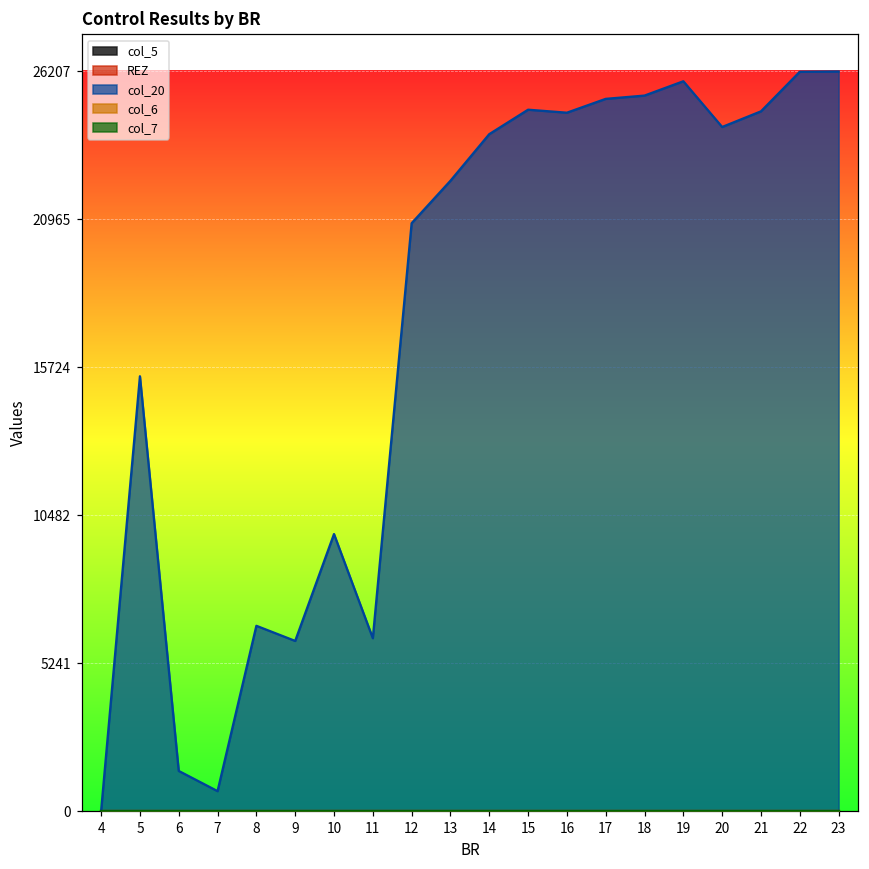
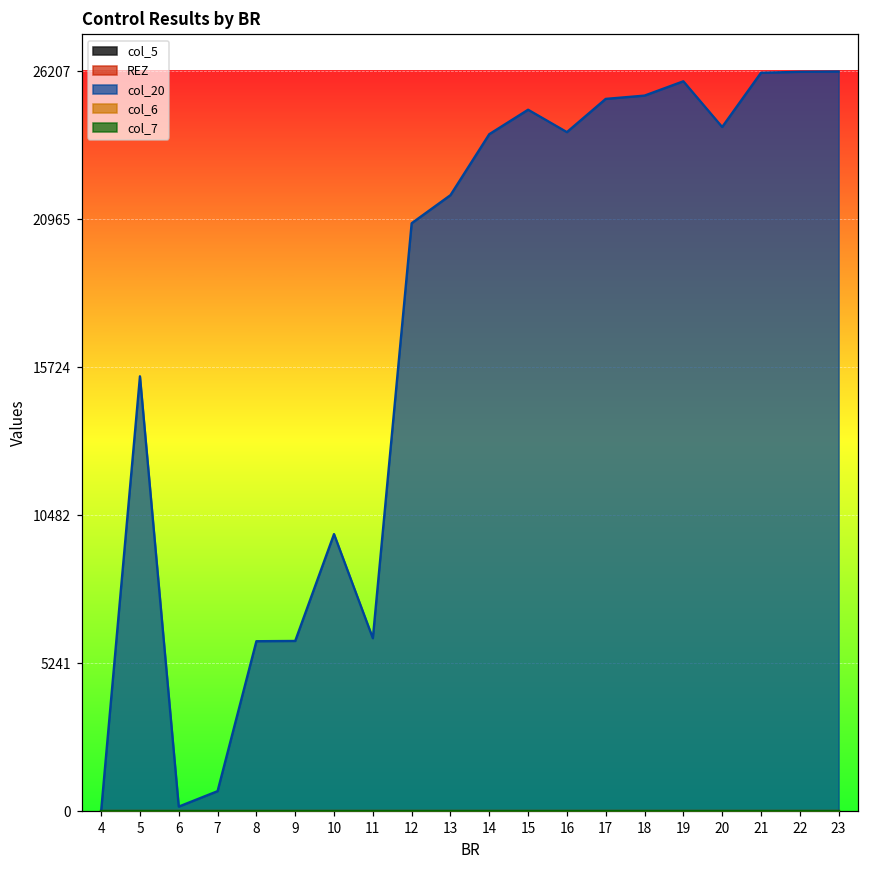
col_20, 6: 1400 -> 200
col_20, 8: 6600 -> 6000
col_20, 13: 22300 -> 21800
col_20, 16: 24700 -> 24100
col_20, 21: 24800 -> 26200
